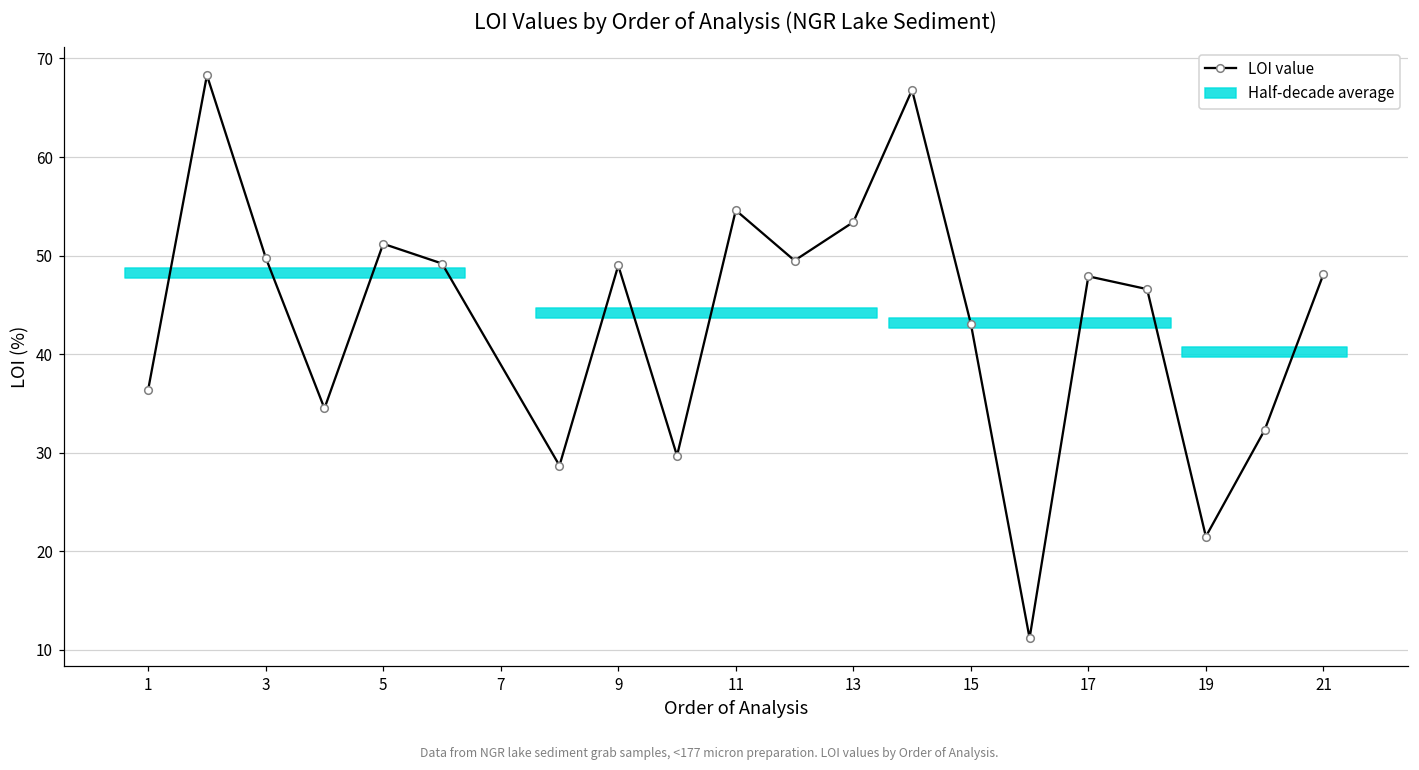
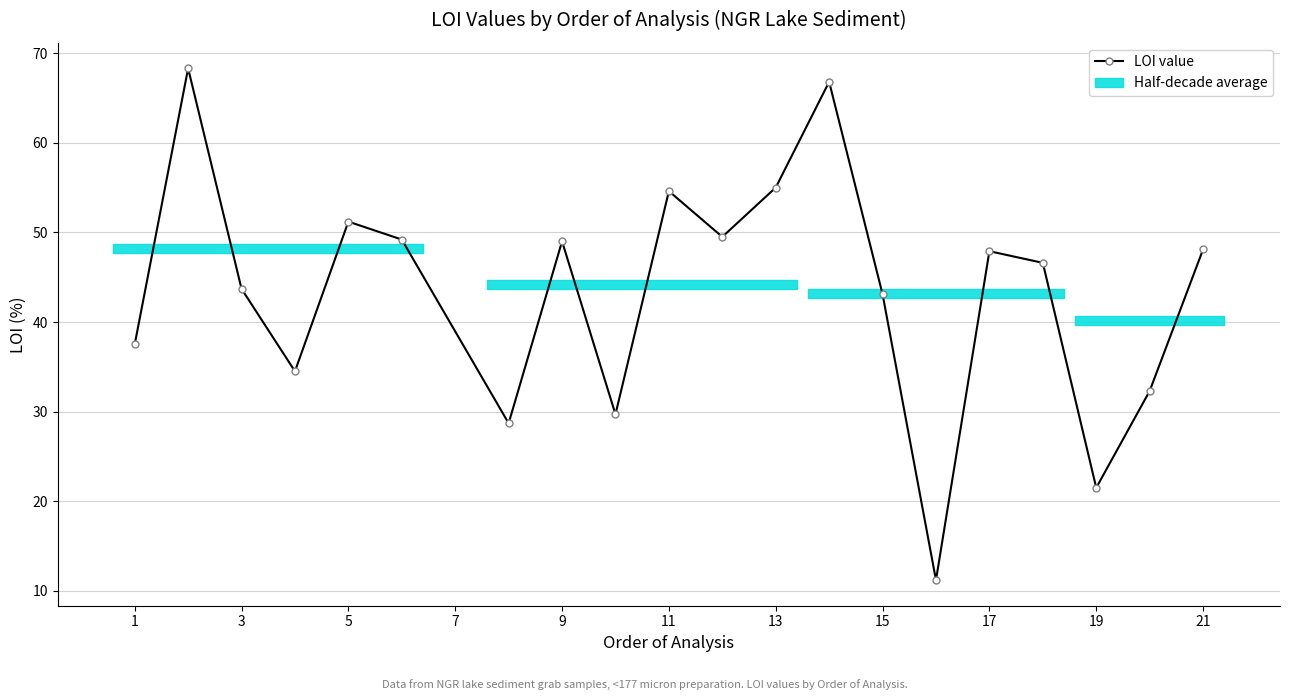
LOI value, 1: 36 -> 38
LOI value, 3: 50 -> 44
LOI value, 13: 53 -> 55
